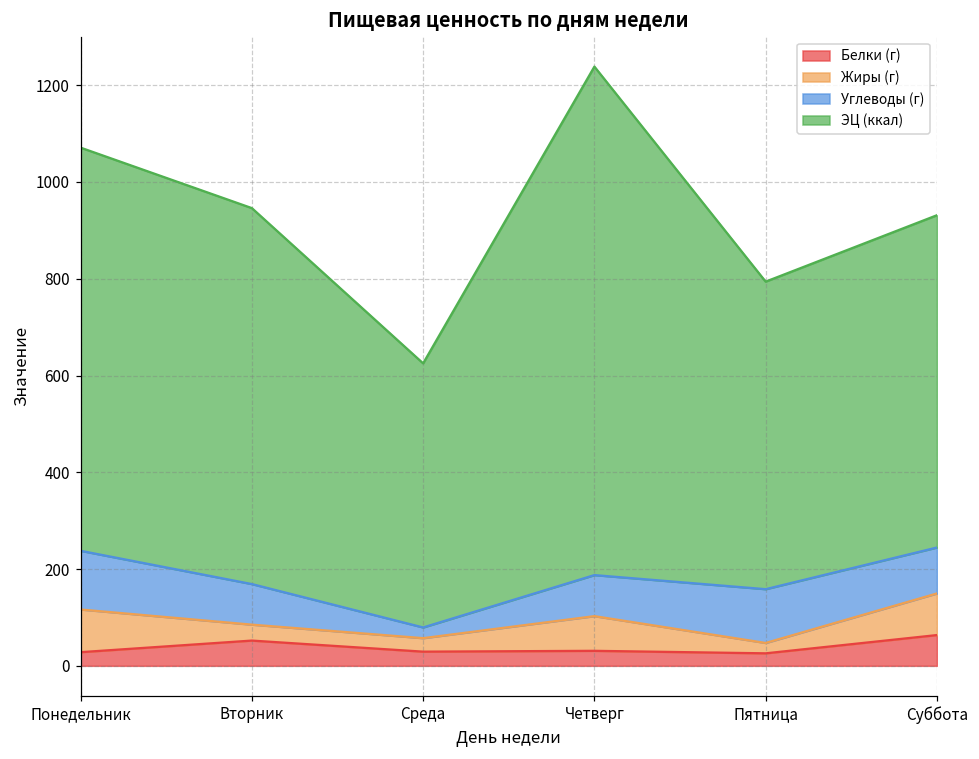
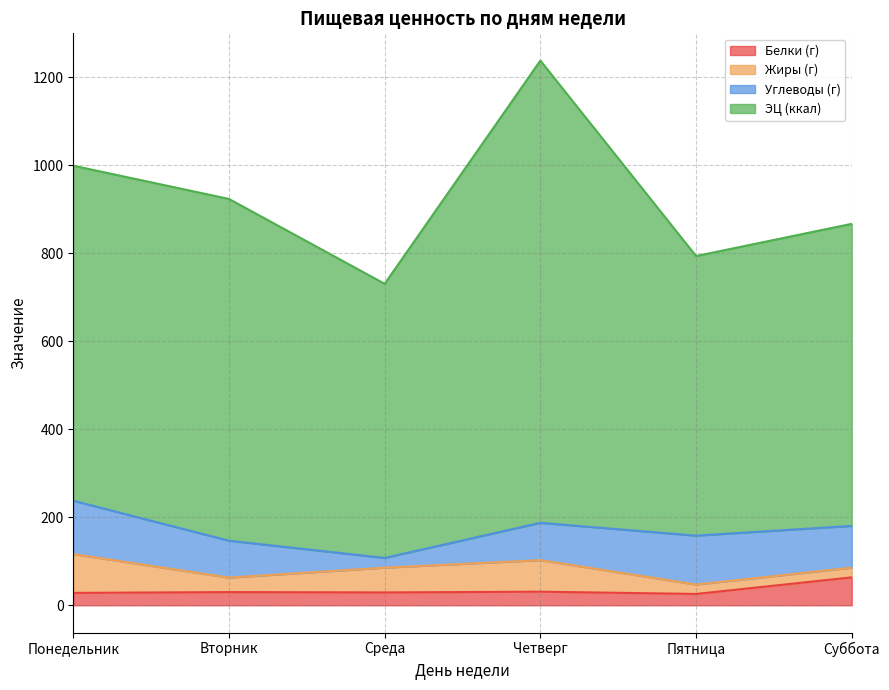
ЭЦ (ккал), Понедельник: 830 -> 760
Белки (г), Вторник: 50 -> 30
Жиры (г), Среда: 30 -> 60
ЭЦ (ккал), Среда: 550 -> 620
Жиры (г), Суббота: 90 -> 20
